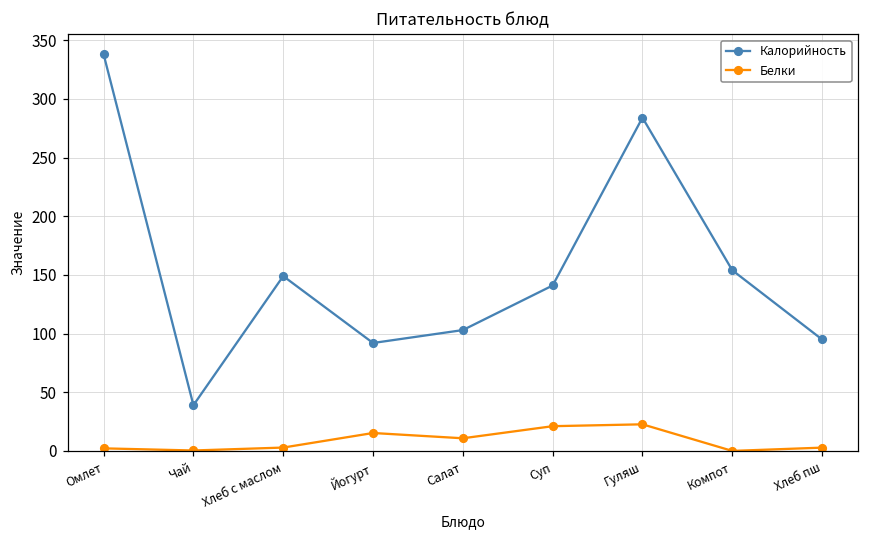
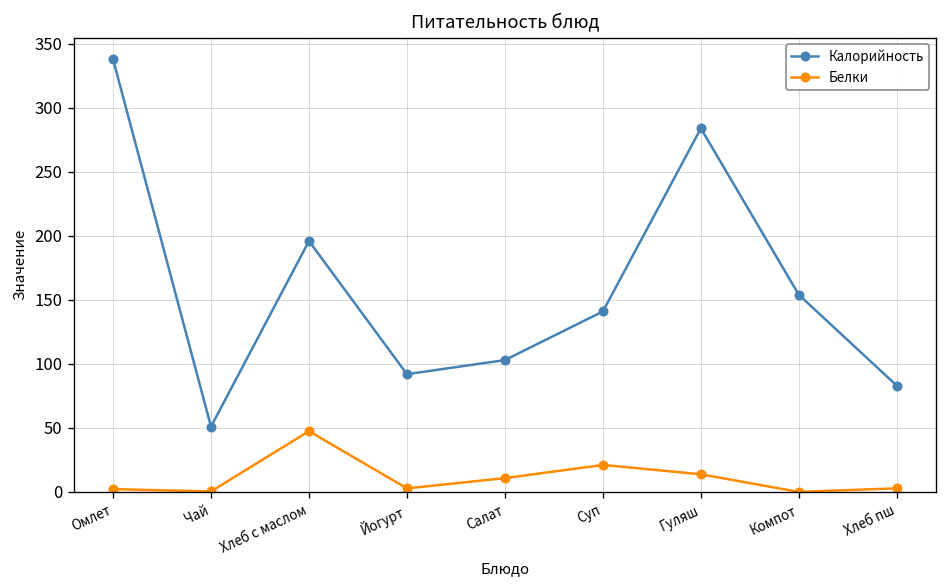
Калорийность, Чай: 39 -> 51
Калорийность, Хлеб с маслом: 149 -> 196
Белки, Хлеб с маслом: 3 -> 47
Белки, Йогурт: 15 -> 3
Белки, Гуляш: 23 -> 14
Калорийность, Хлеб пш: 95 -> 83
